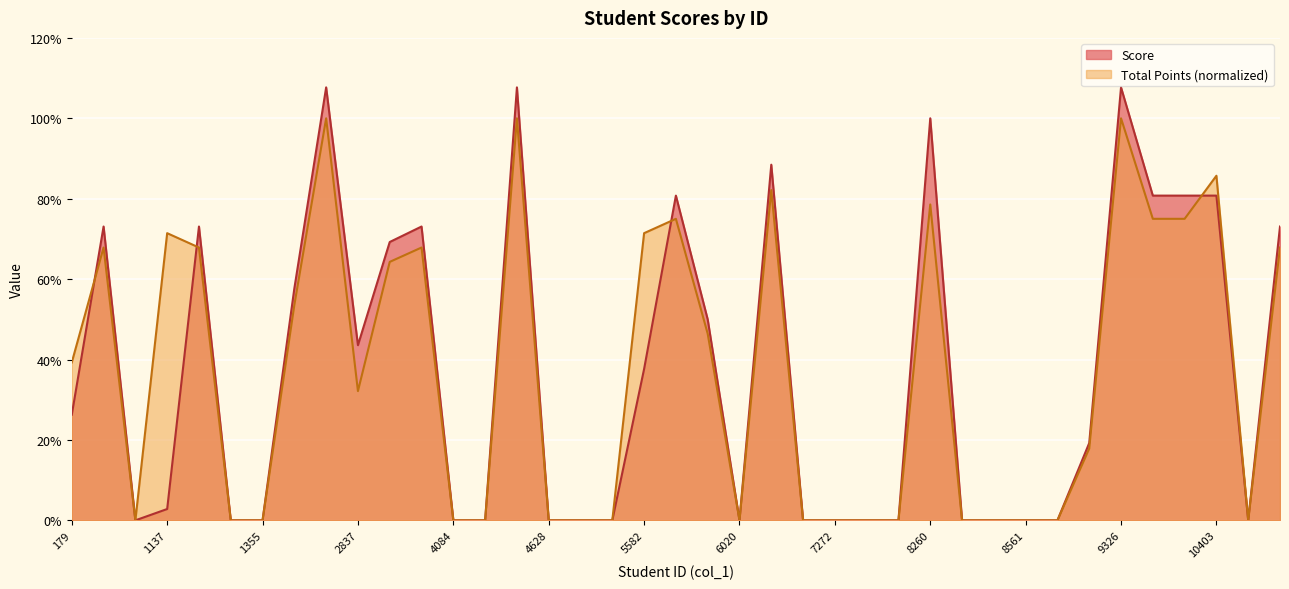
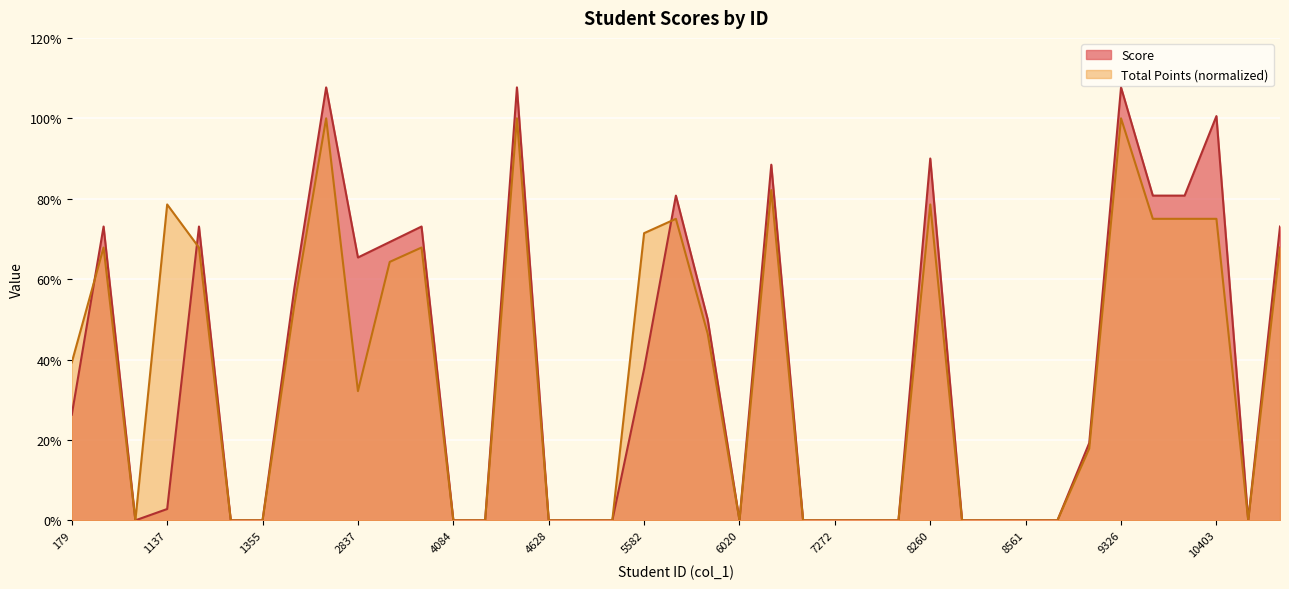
Total Points (normalized), 1137: 71% -> 79%
Score, 2837: 44% -> 65%
Score, 8260: 100% -> 90%
Score, 10403: 81% -> 101%
Total Points (normalized), 10403: 86% -> 75%
